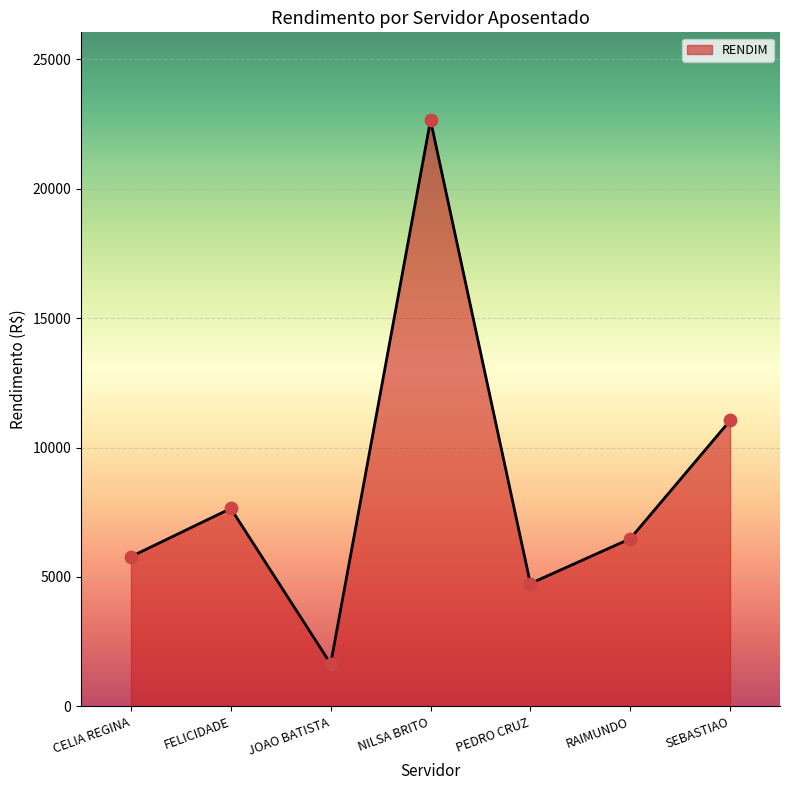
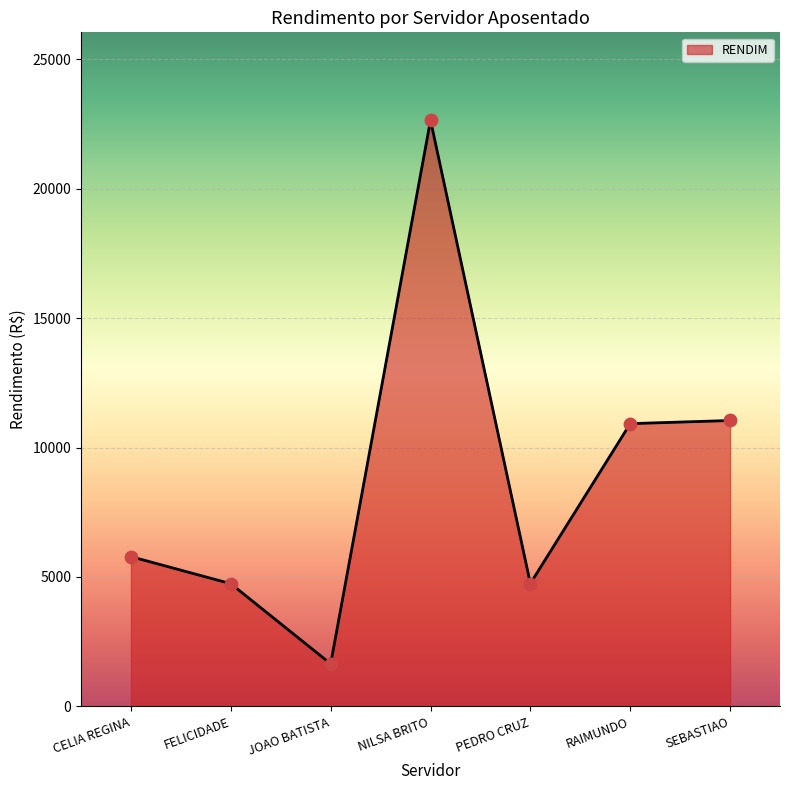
FELICIDADE: 7600 -> 4700
RAIMUNDO: 6500 -> 10900
